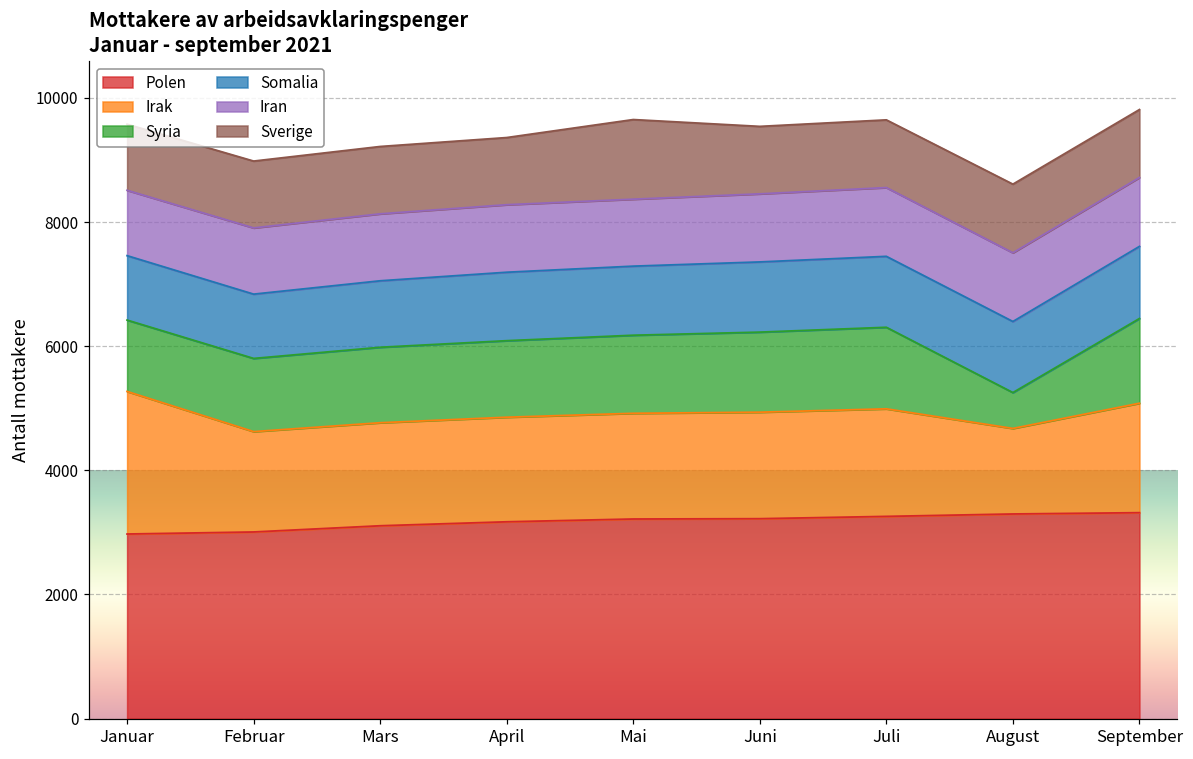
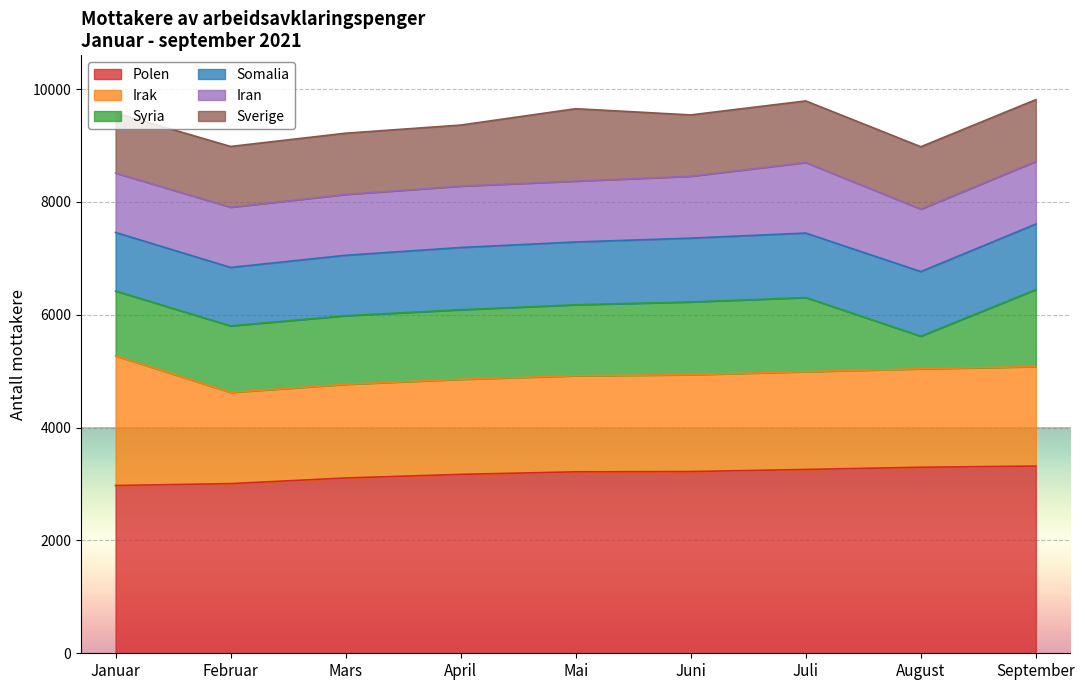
Iran, Juli: 1100 -> 1300
Irak, August: 1400 -> 1700
